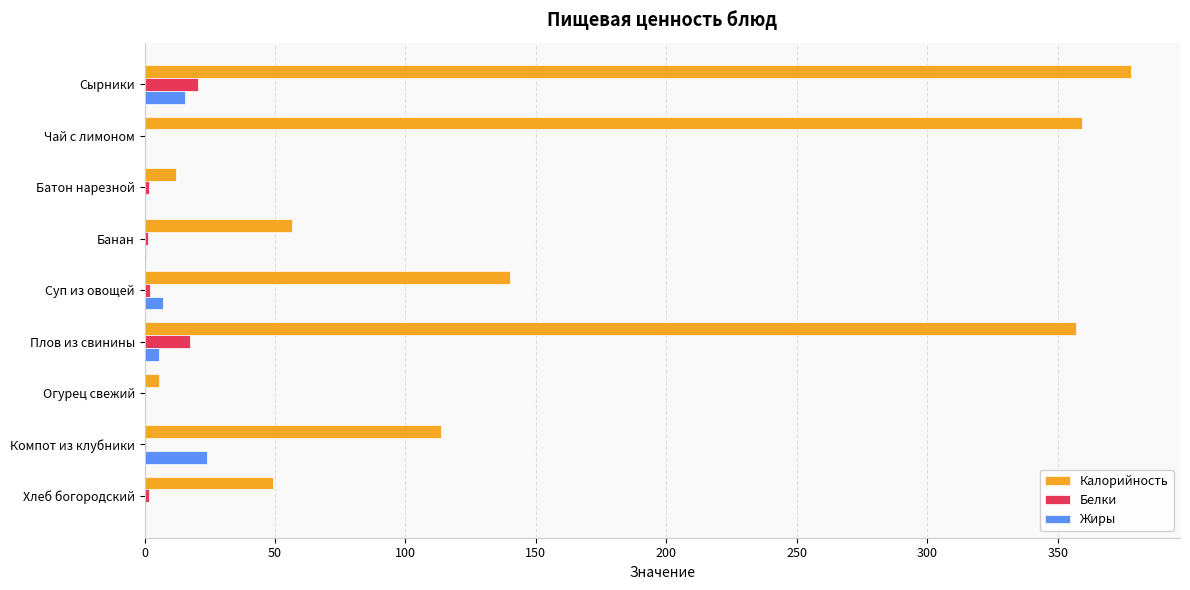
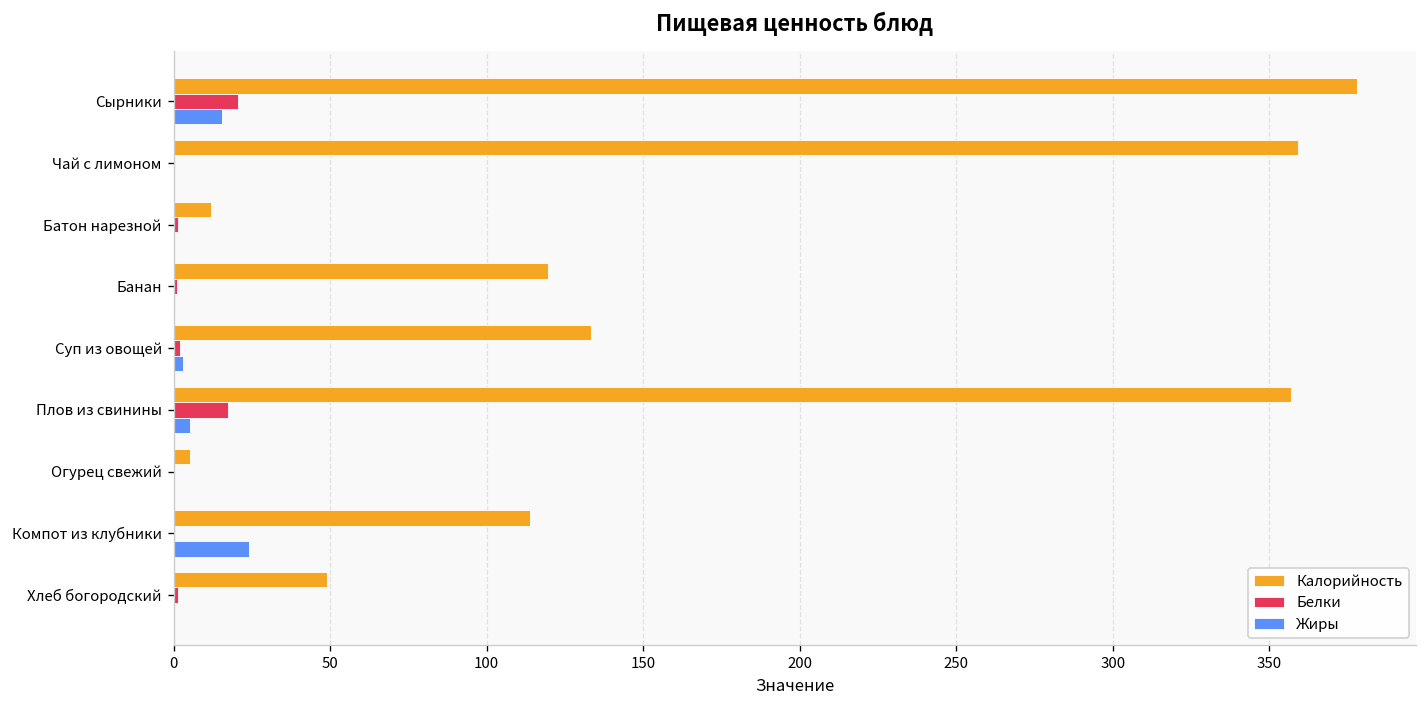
Калорийность, Банан: 57 -> 120
Калорийность, Суп из овощей: 140 -> 134
Жиры, Суп из овощей: 7 -> 3
